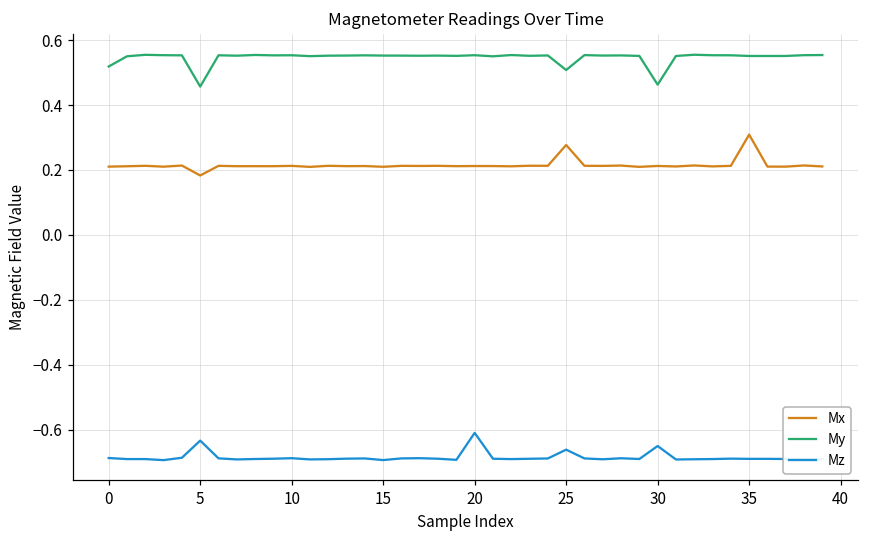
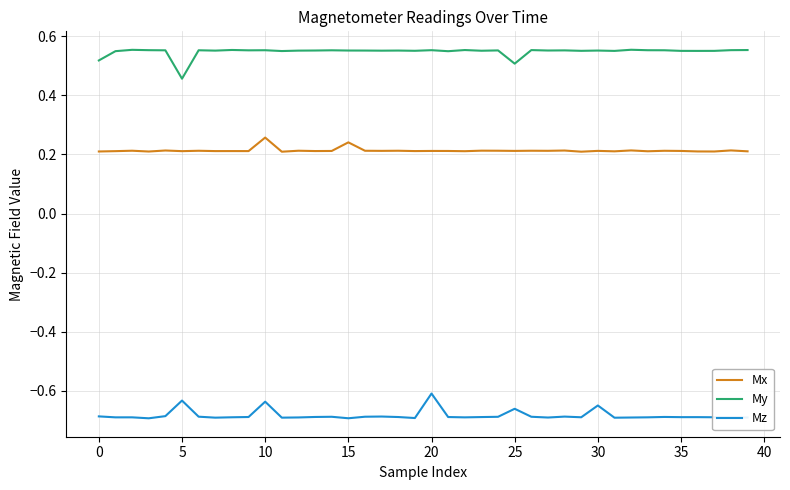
Mx, 5: 0.18 -> 0.21
Mx, 10: 0.21 -> 0.26
Mz, 10: -0.69 -> -0.64
Mx, 15: 0.21 -> 0.24
Mx, 25: 0.28 -> 0.21
My, 30: 0.46 -> 0.55
Mx, 35: 0.31 -> 0.21
